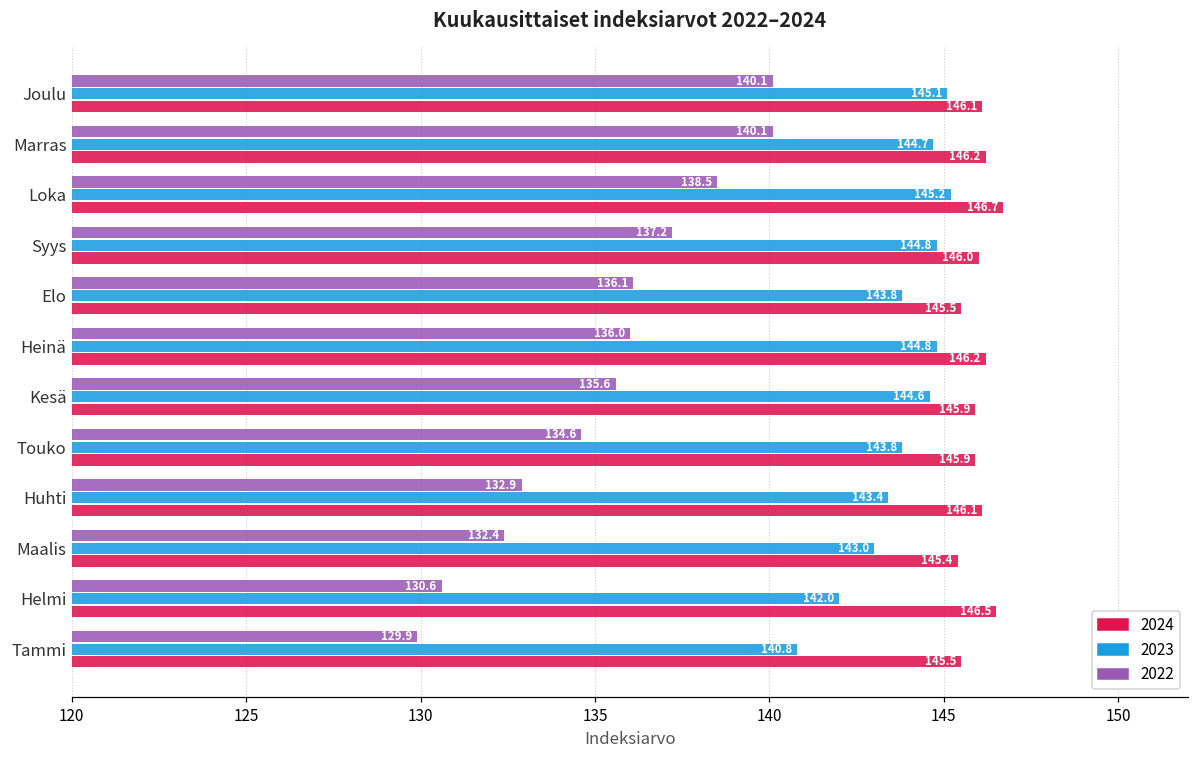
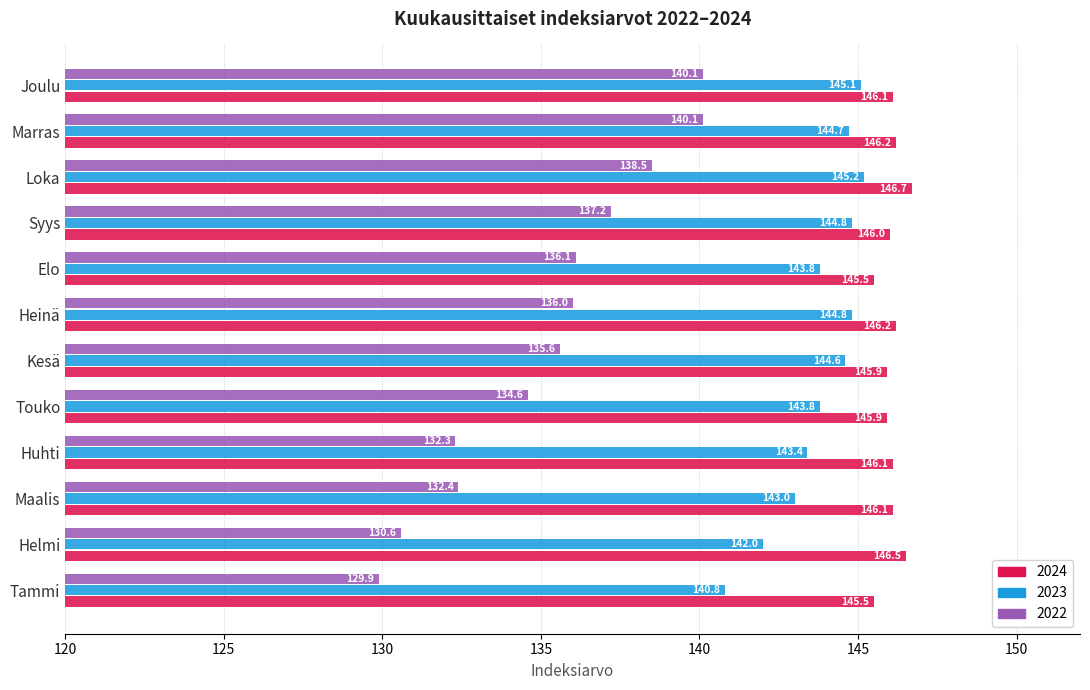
2022, Huhti: 132.9 -> 132.3
2024, Maalis: 145.4 -> 146.1
